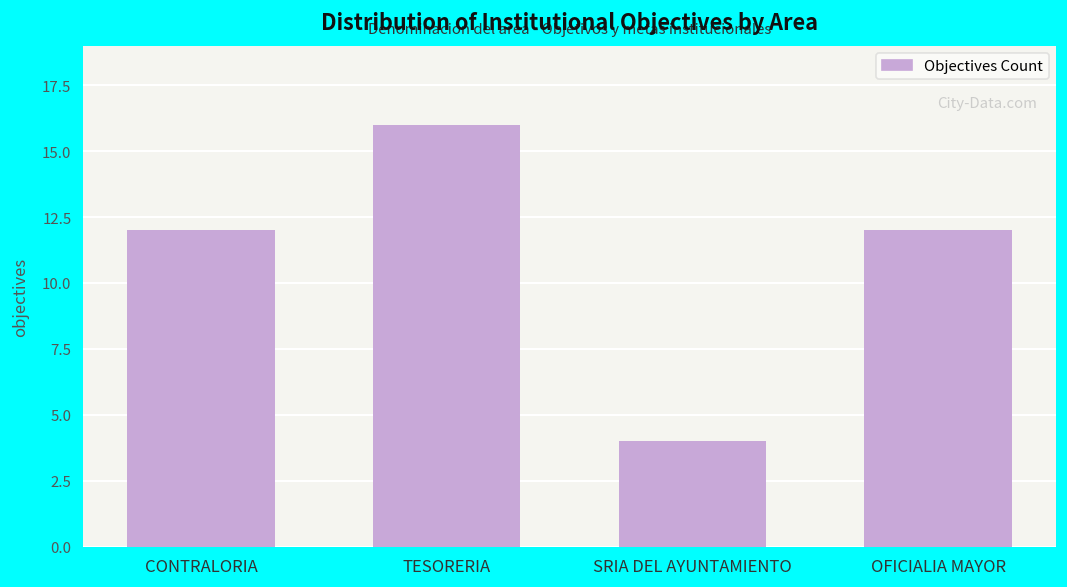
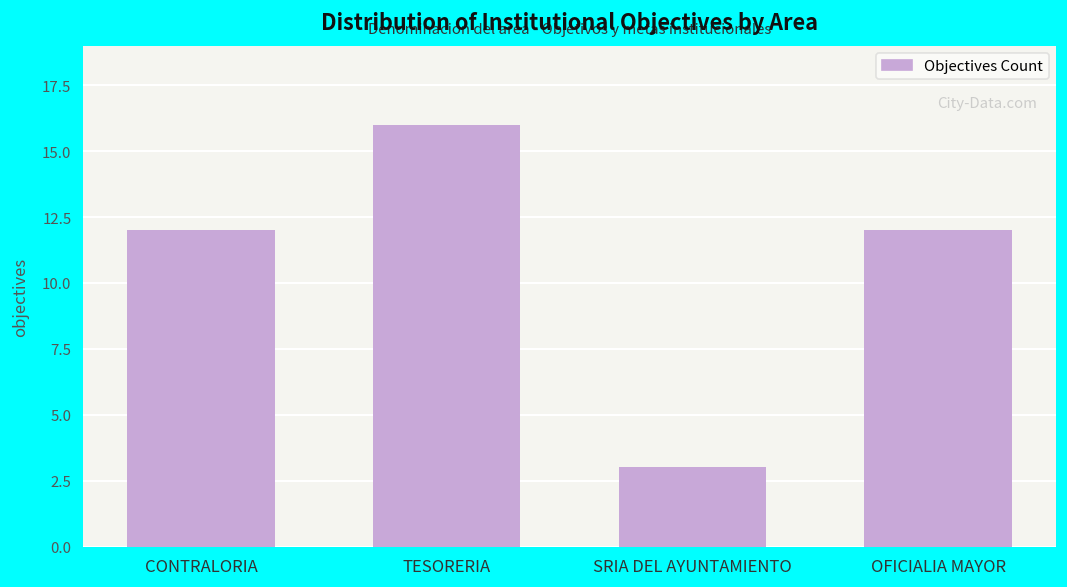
SRIA DEL AYUNTAMIENTO: 4 -> 3
